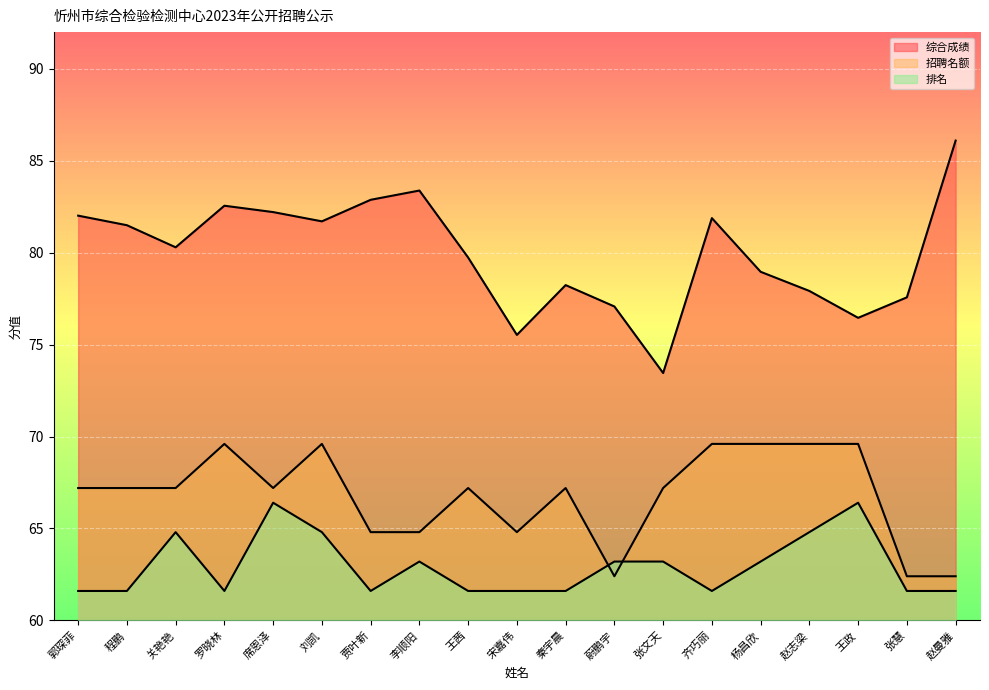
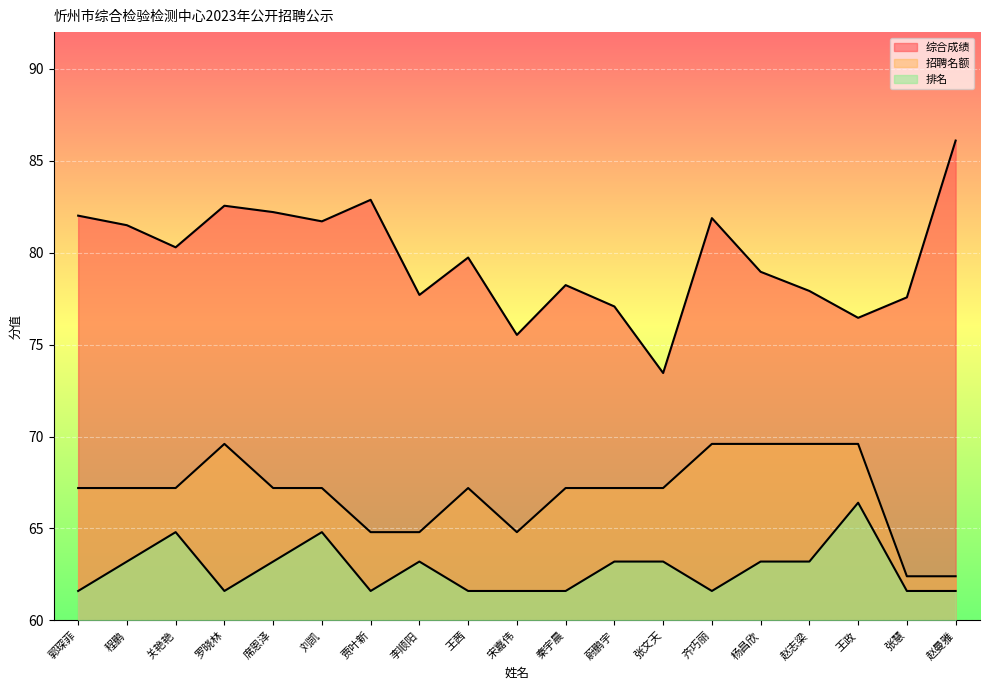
排名, 程鹏: 61.6 -> 63.2
排名, 席恩泽: 66.4 -> 63.2
招聘名额, 刘凯: 69.6 -> 67.2
综合成绩, 李顺阳: 83.4 -> 77.7
招聘名额, 蔚鹏宇: 62.4 -> 67.2
排名, 赵志梁: 64.8 -> 63.2
